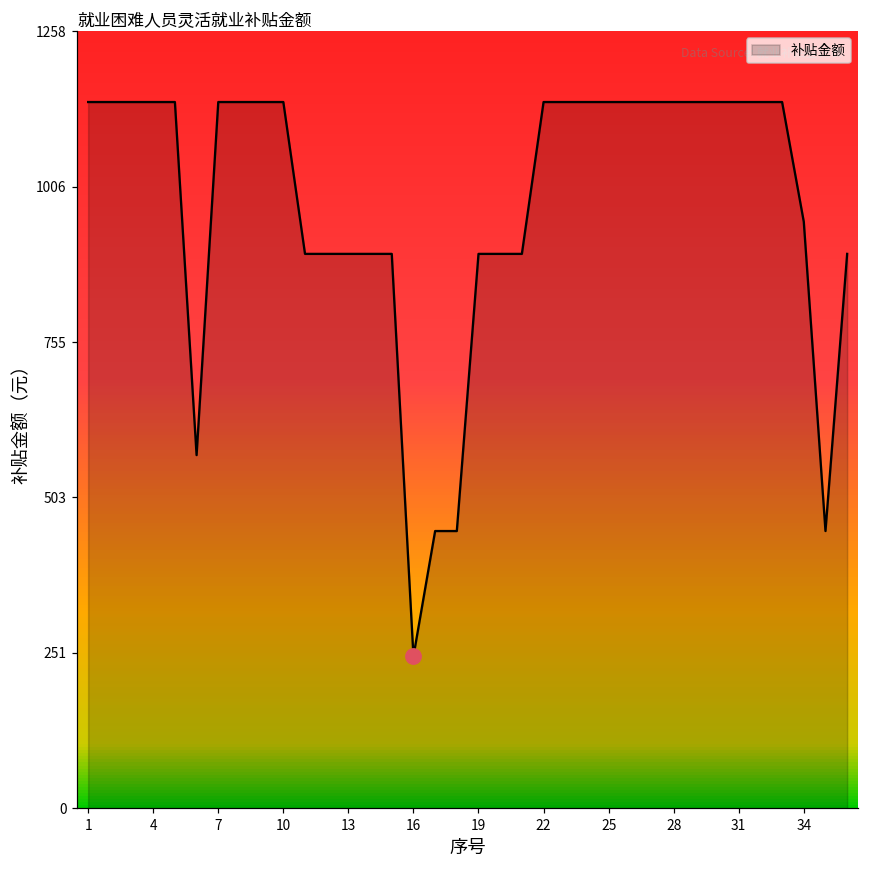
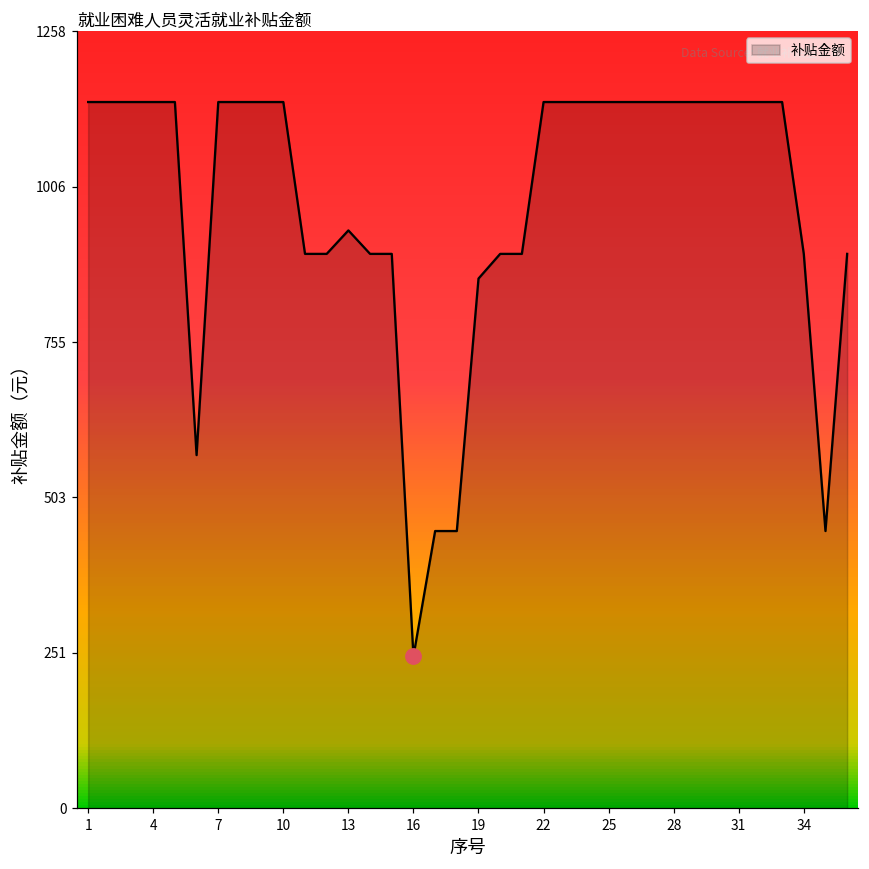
补贴金额, 13: 900 -> 940
补贴金额, 19: 900 -> 860
补贴金额, 34: 950 -> 900
